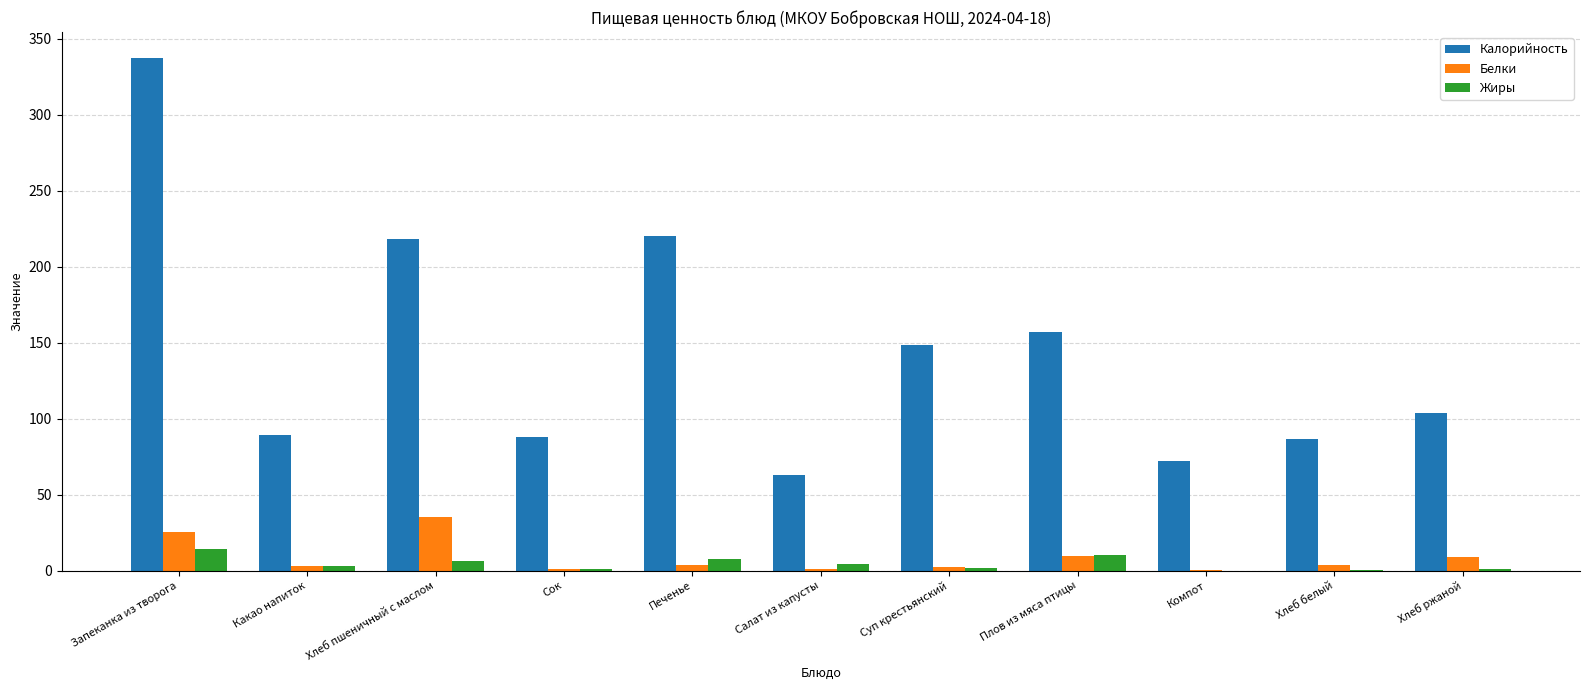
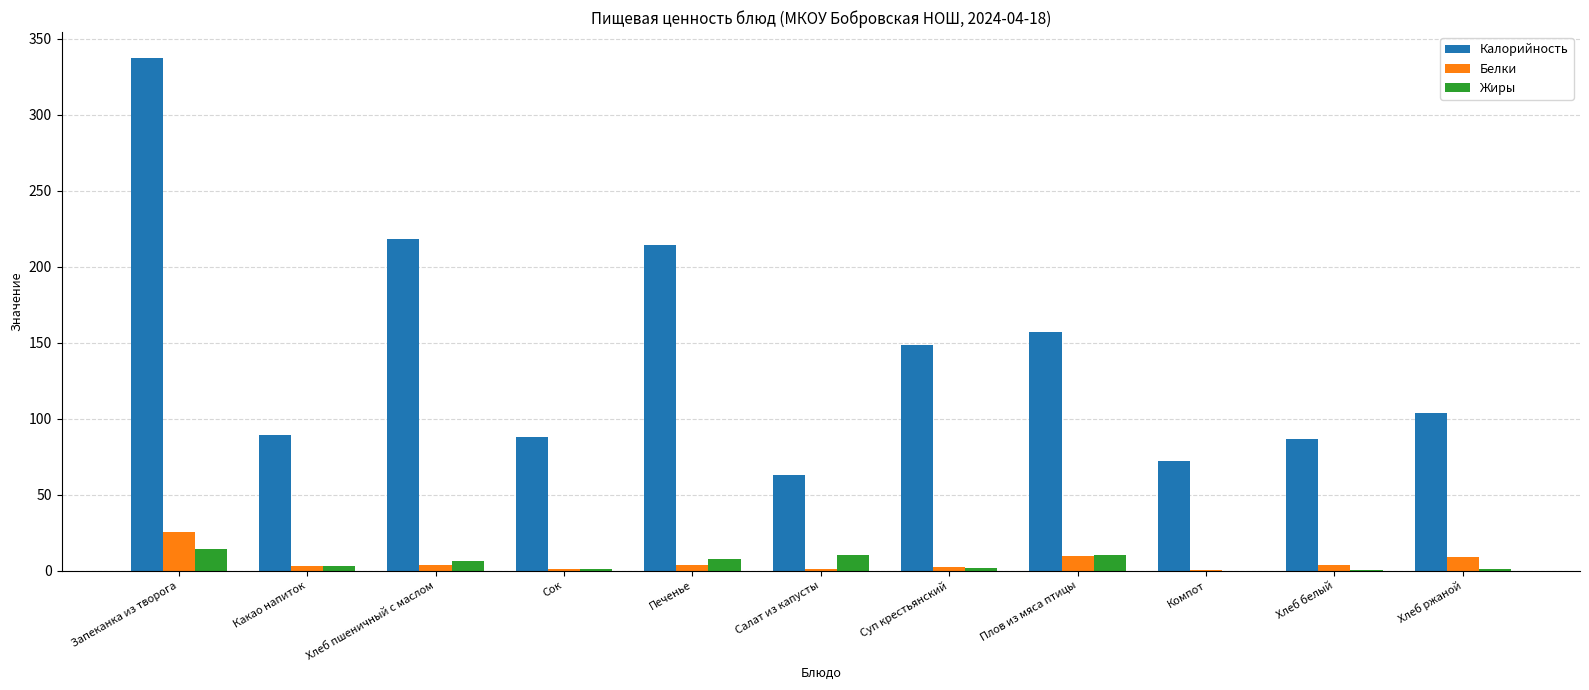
Белки, Хлеб пшеничный с маслом: 36 -> 3
Калорийность, Печенье: 220 -> 214
Жиры, Салат из капусты: 4 -> 11
